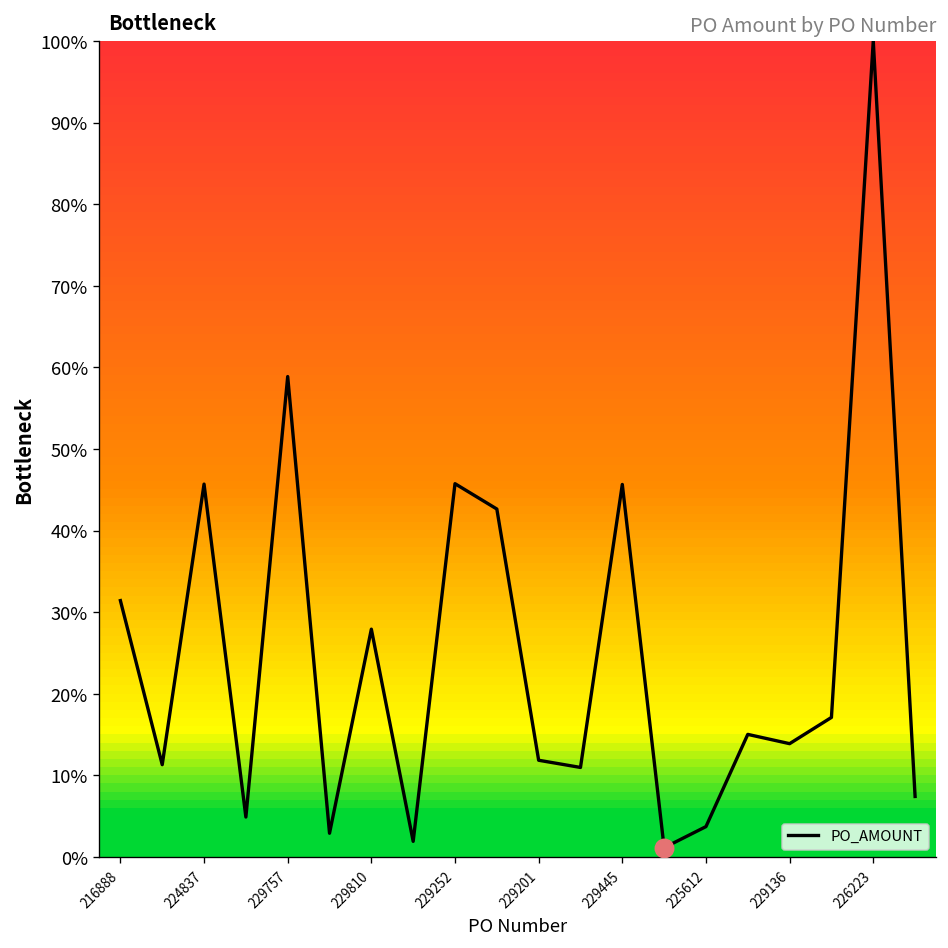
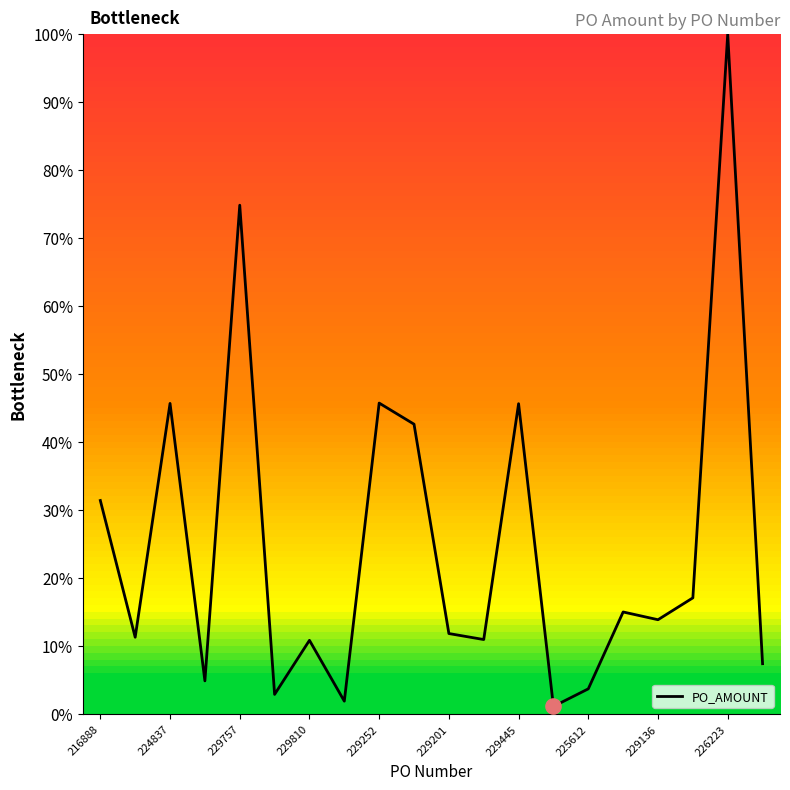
PO_AMOUNT, 229757: 59% -> 75%
PO_AMOUNT, 229810: 28% -> 11%
